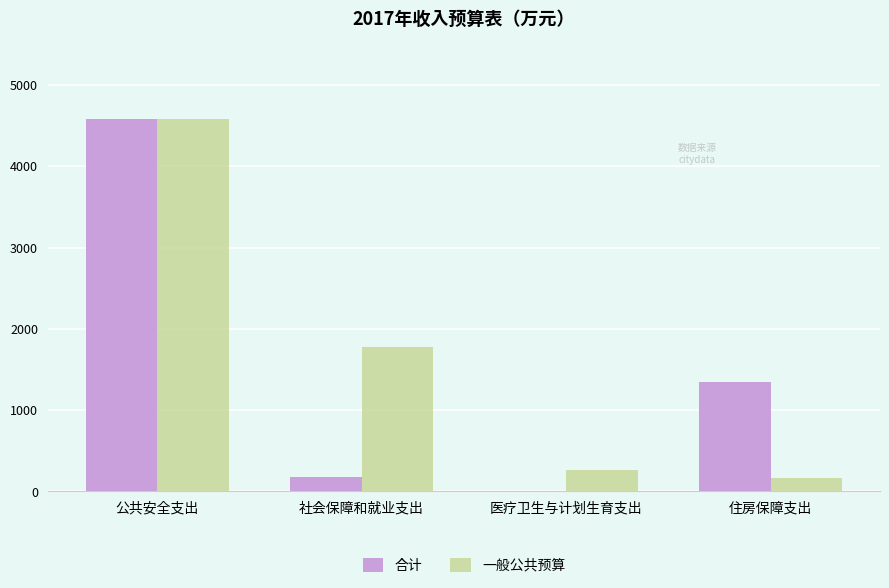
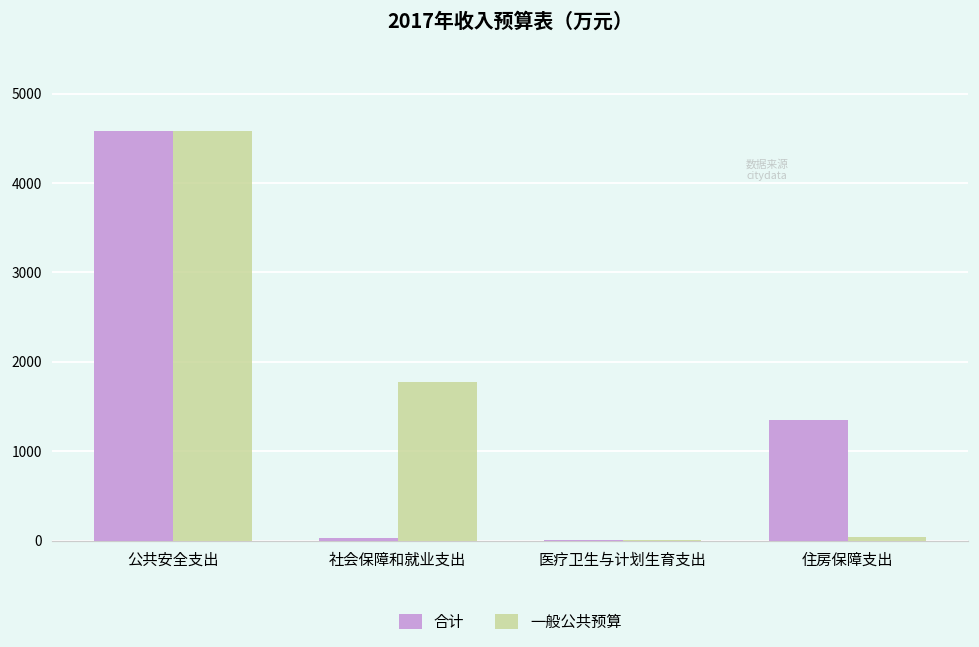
合计, 社会保障和就业支出: 200 -> 0
一般公共预算, 医疗卫生与计划生育支出: 300 -> 0
一般公共预算, 住房保障支出: 200 -> 0
